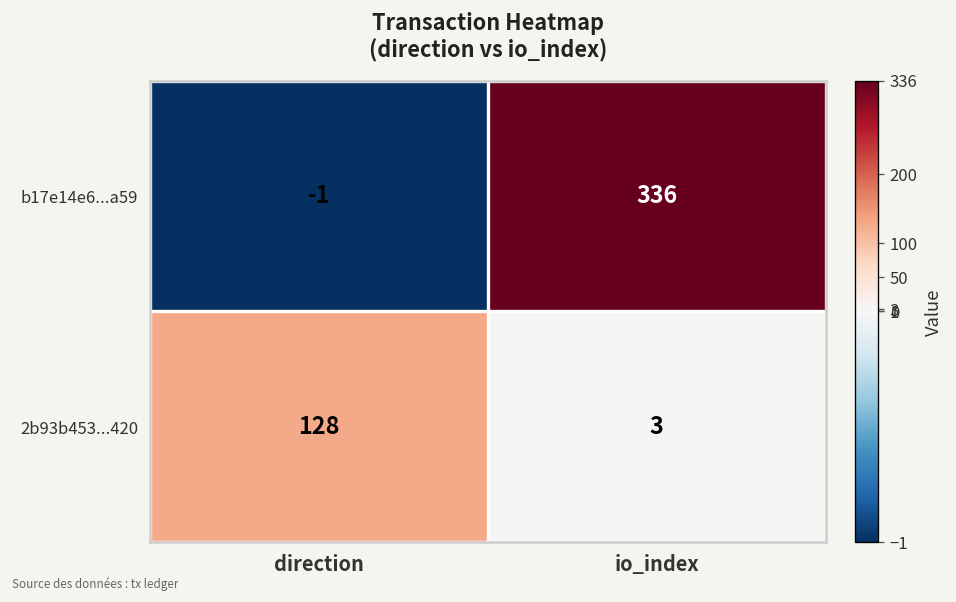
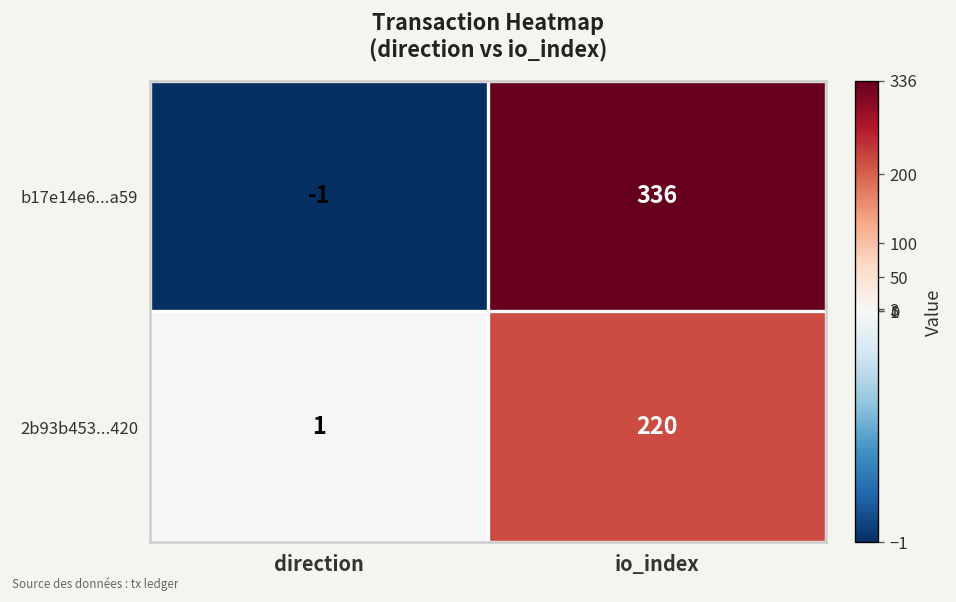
2b93b453...420, direction: 128 -> 1
2b93b453...420, io_index: 3 -> 220
